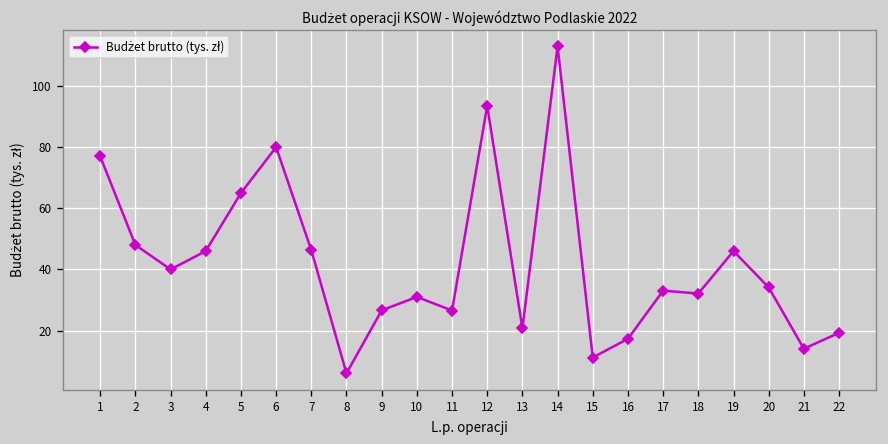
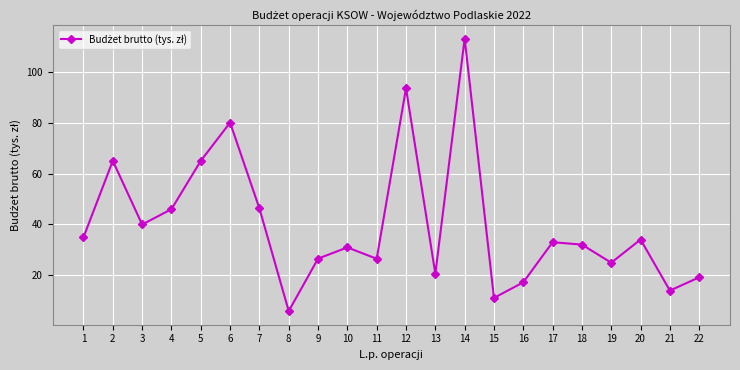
1: 77 -> 35
2: 48 -> 65
19: 46 -> 25
